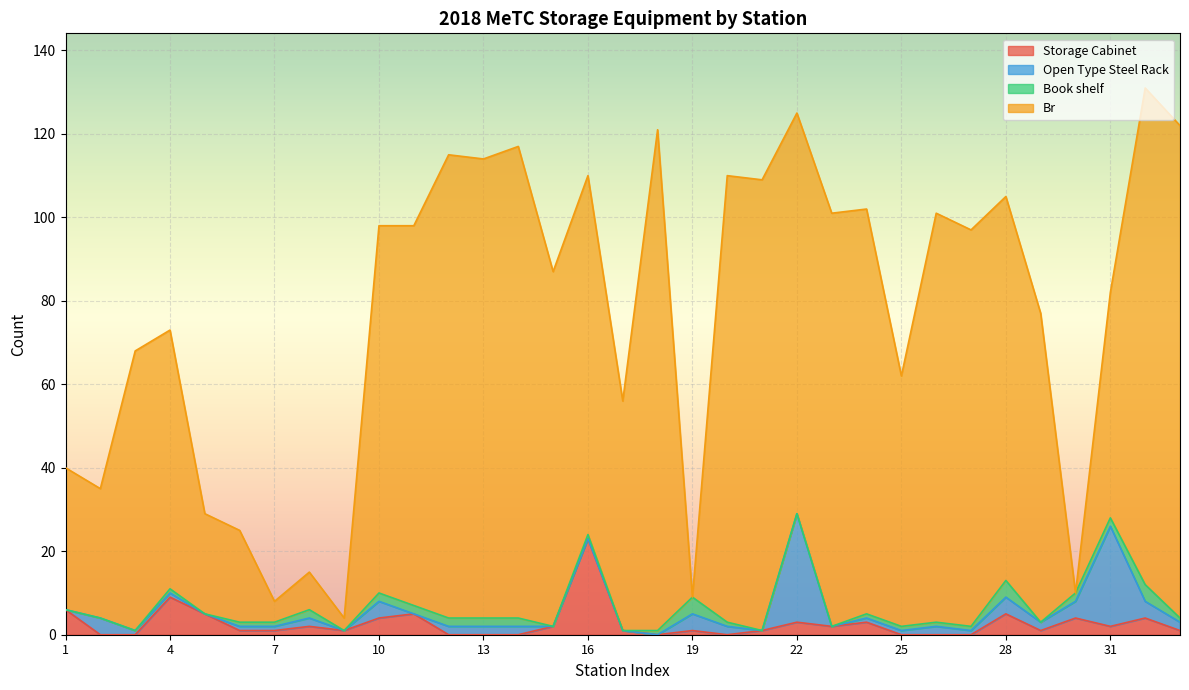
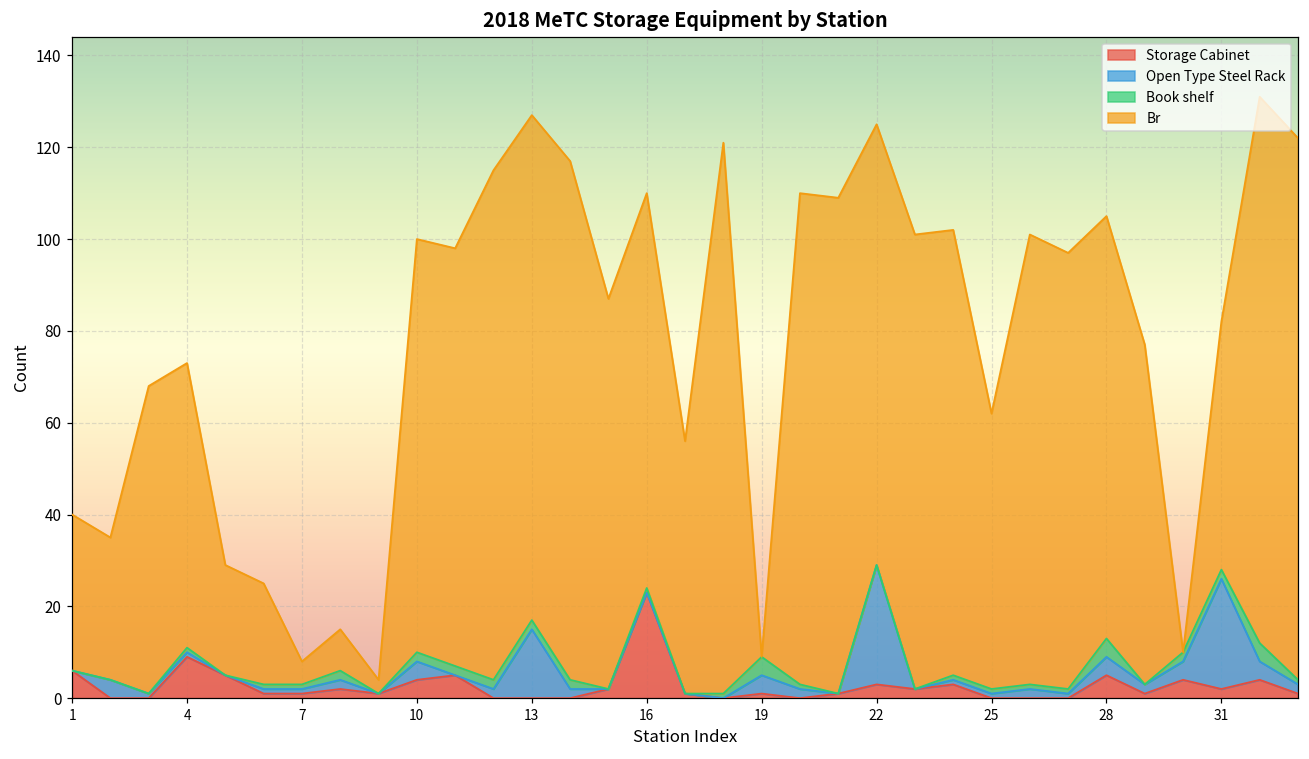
Br, 10: 88 -> 90
Open Type Steel Rack, 13: 2 -> 15
